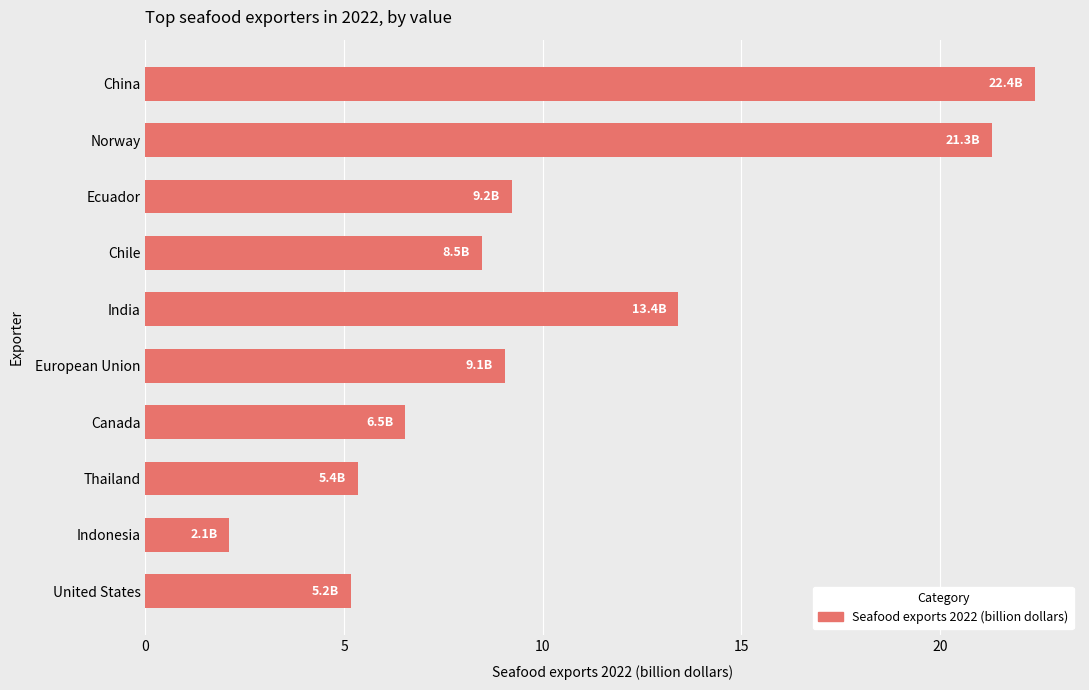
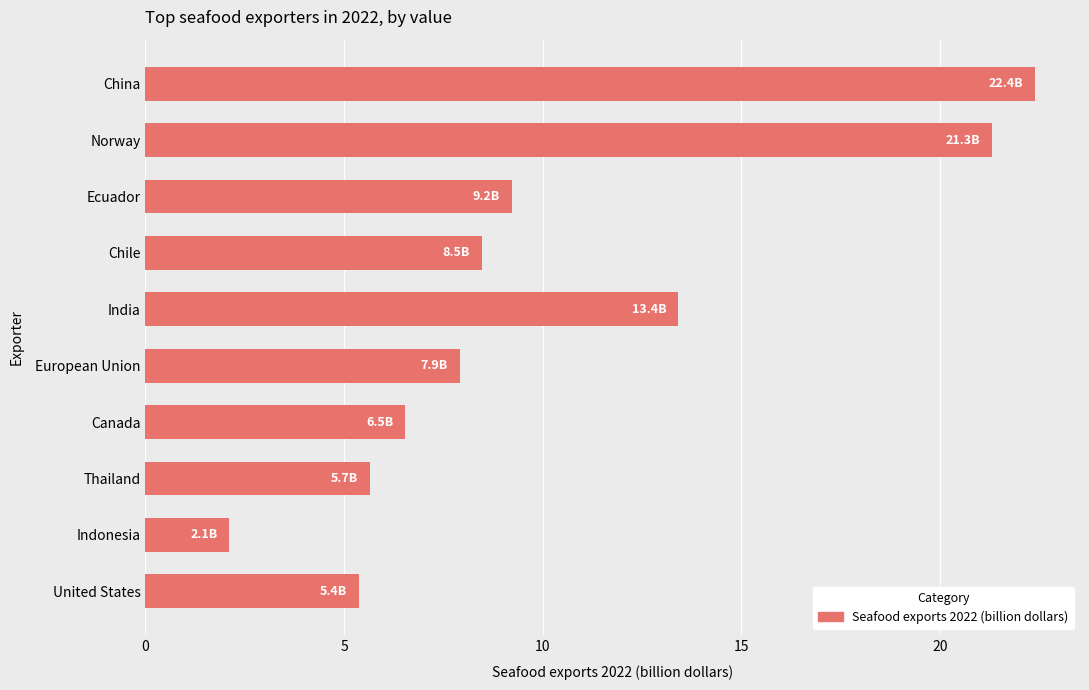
European Union: 9.1B -> 7.9B
Thailand: 5.4B -> 5.7B
United States: 5.2B -> 5.4B
